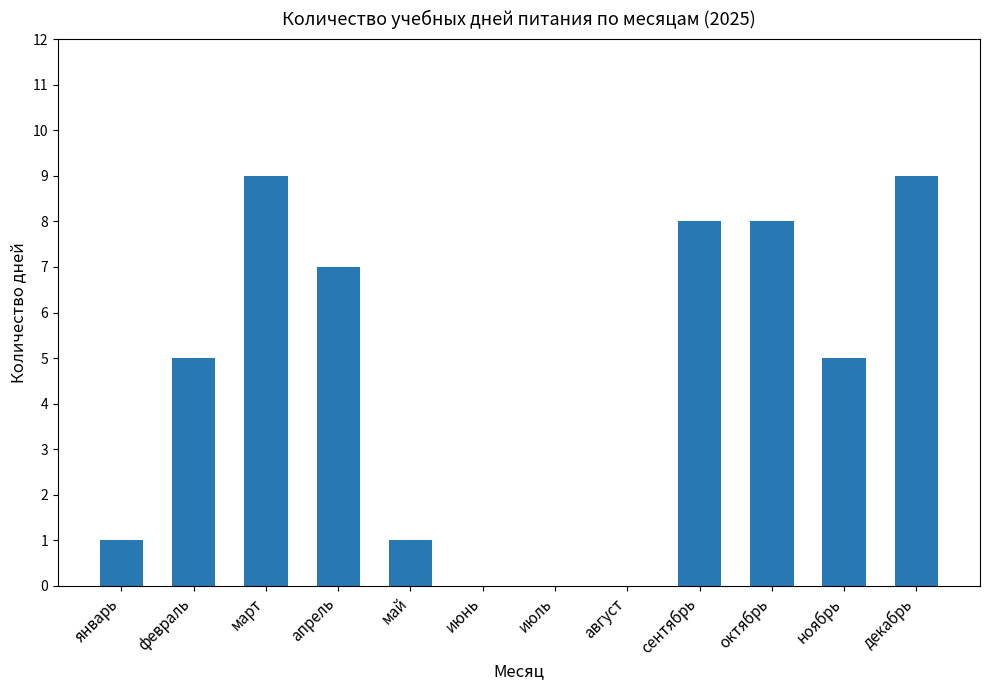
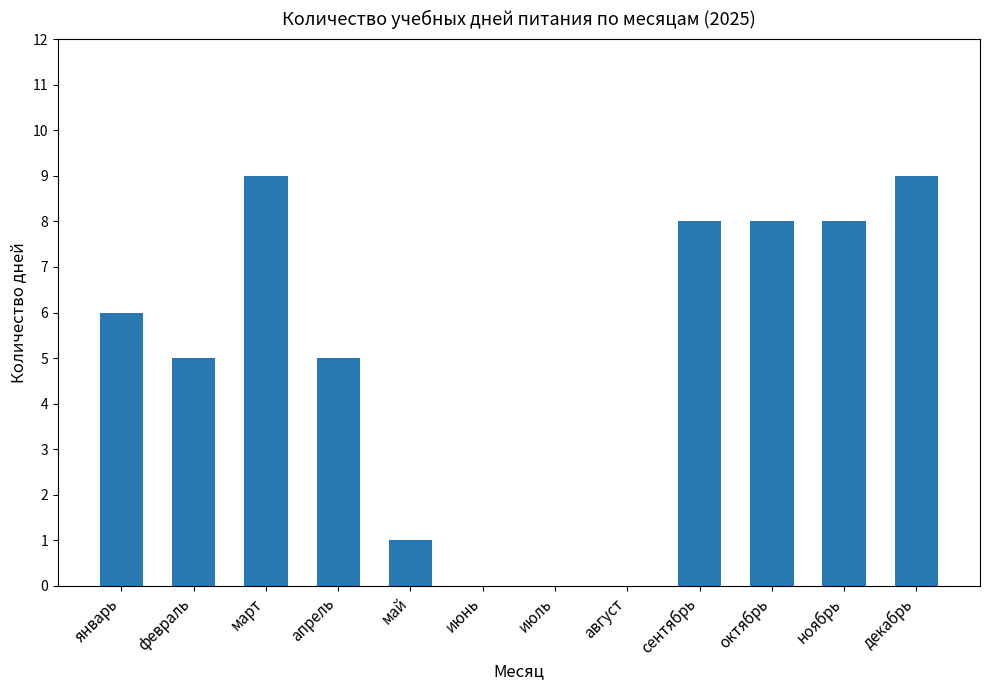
январь: 1 -> 6
апрель: 7 -> 5
ноябрь: 5 -> 8
